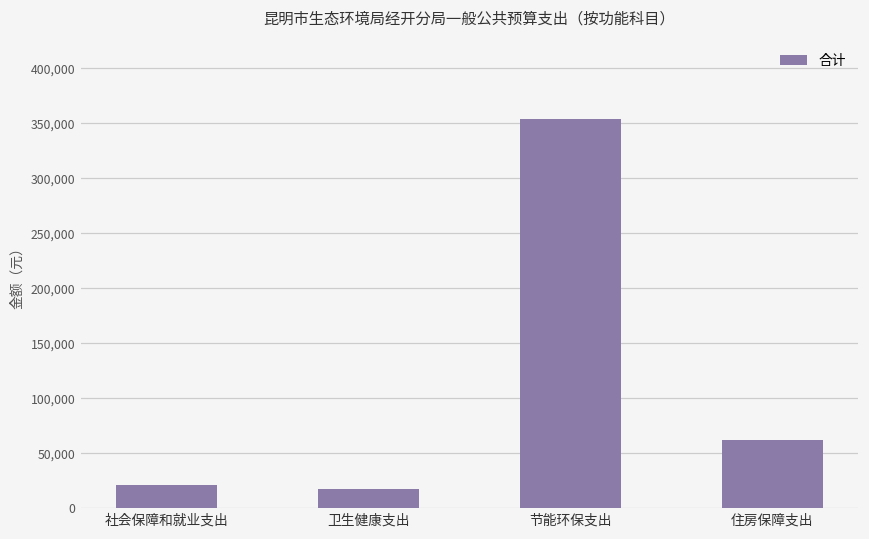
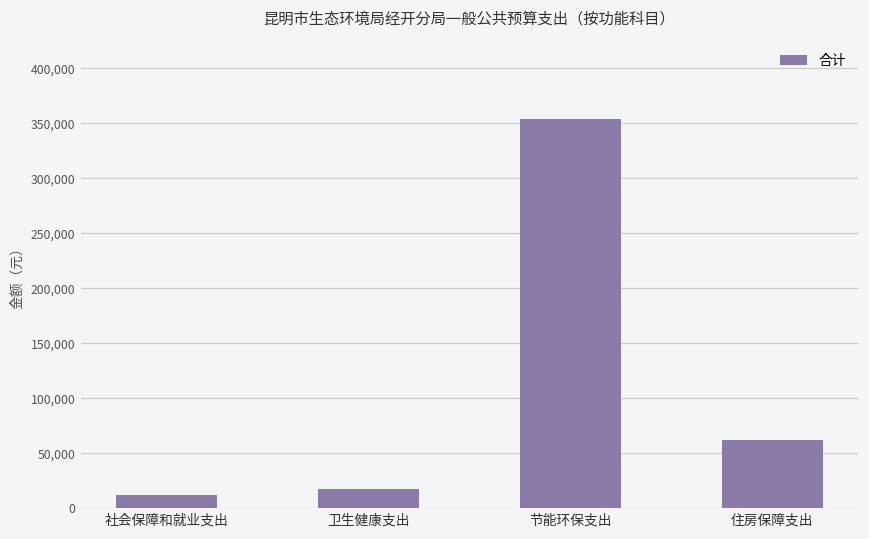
社会保障和就业支出: 21,000 -> 12,000
